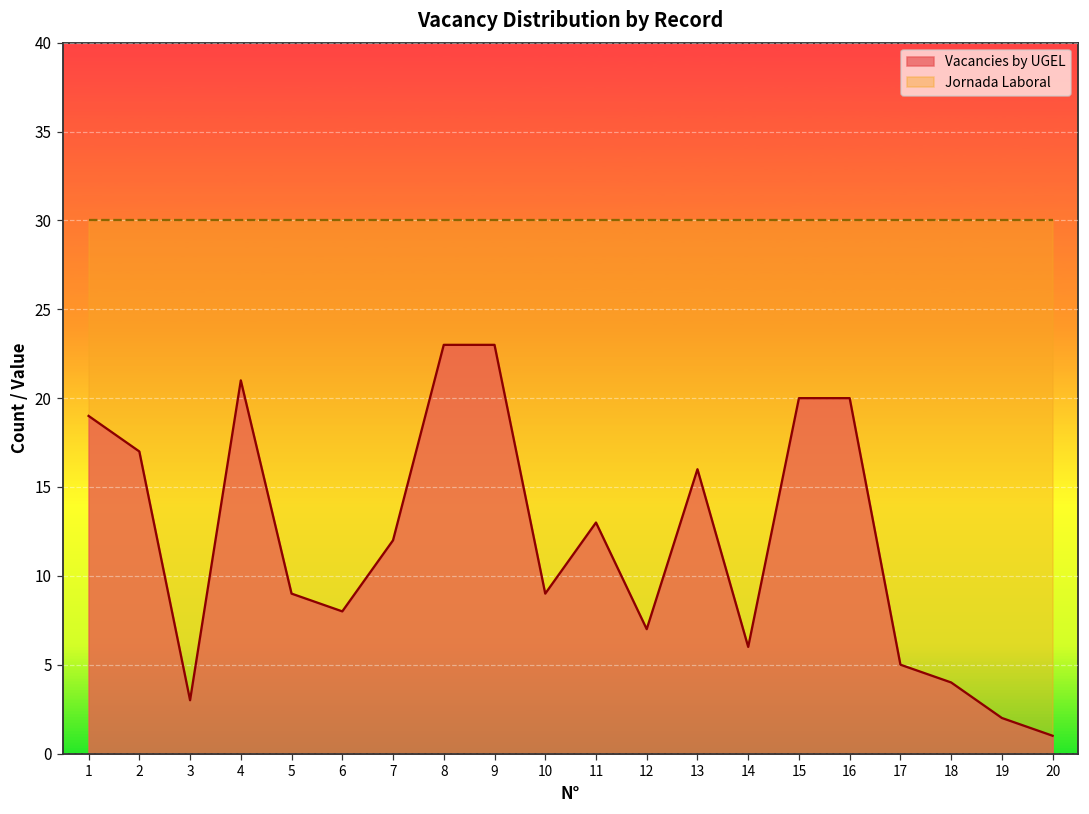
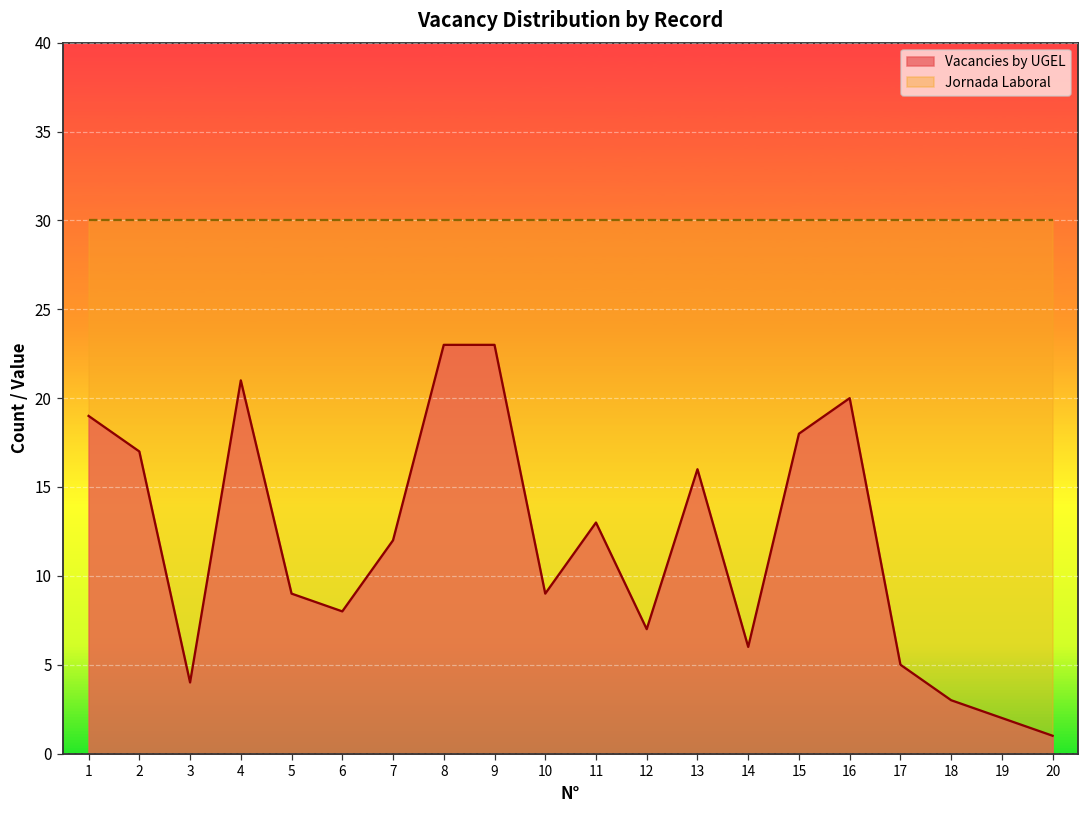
Vacancies by UGEL, 3: 3 -> 4
Vacancies by UGEL, 15: 20 -> 18
Vacancies by UGEL, 18: 4 -> 3
